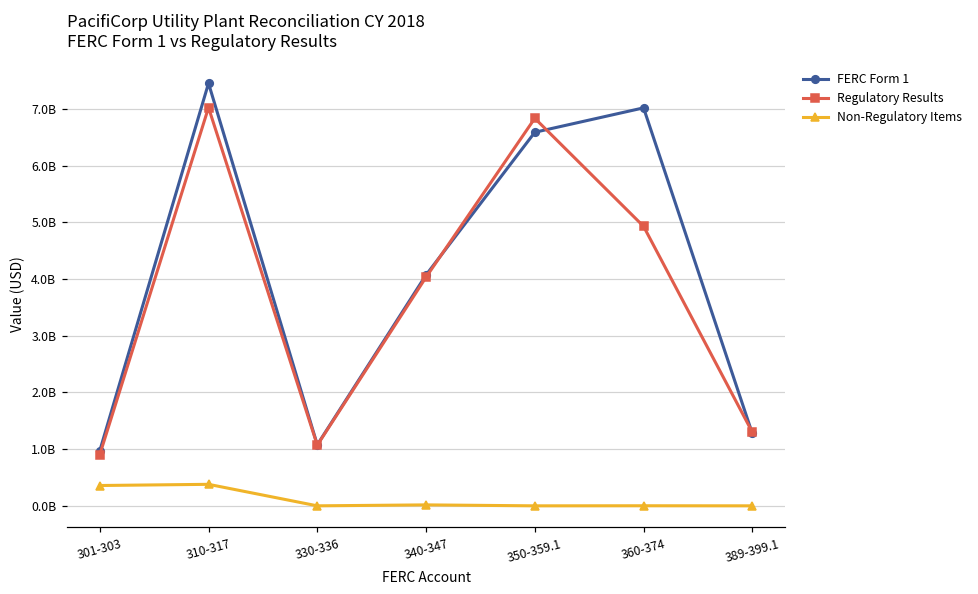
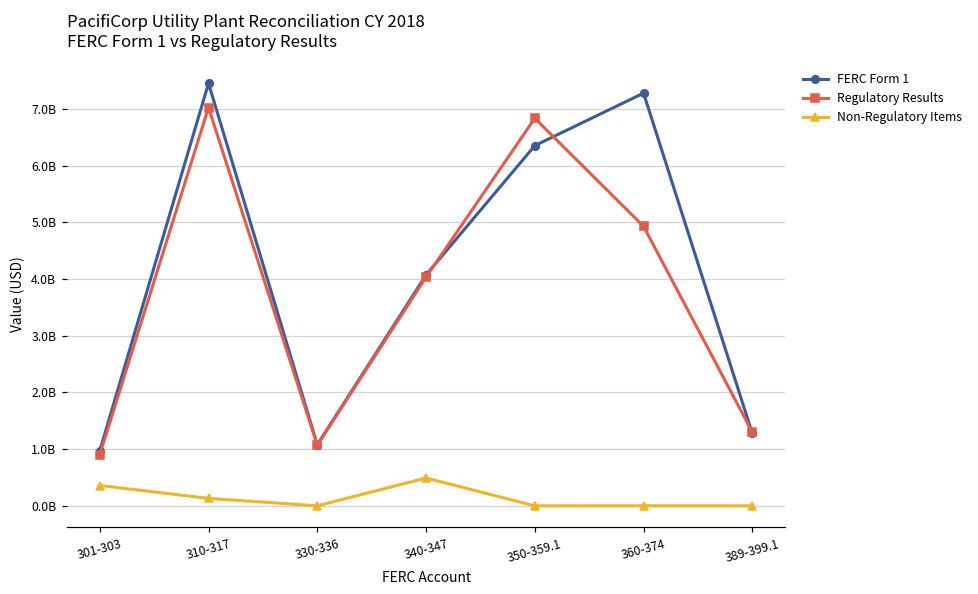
Non-Regulatory Items, 310-317: 400000000 -> 100000000
Non-Regulatory Items, 340-347: 0 -> 500000000
FERC Form 1, 350-359.1: 6600000000 -> 6400000000
FERC Form 1, 360-374: 7000000000 -> 7300000000
